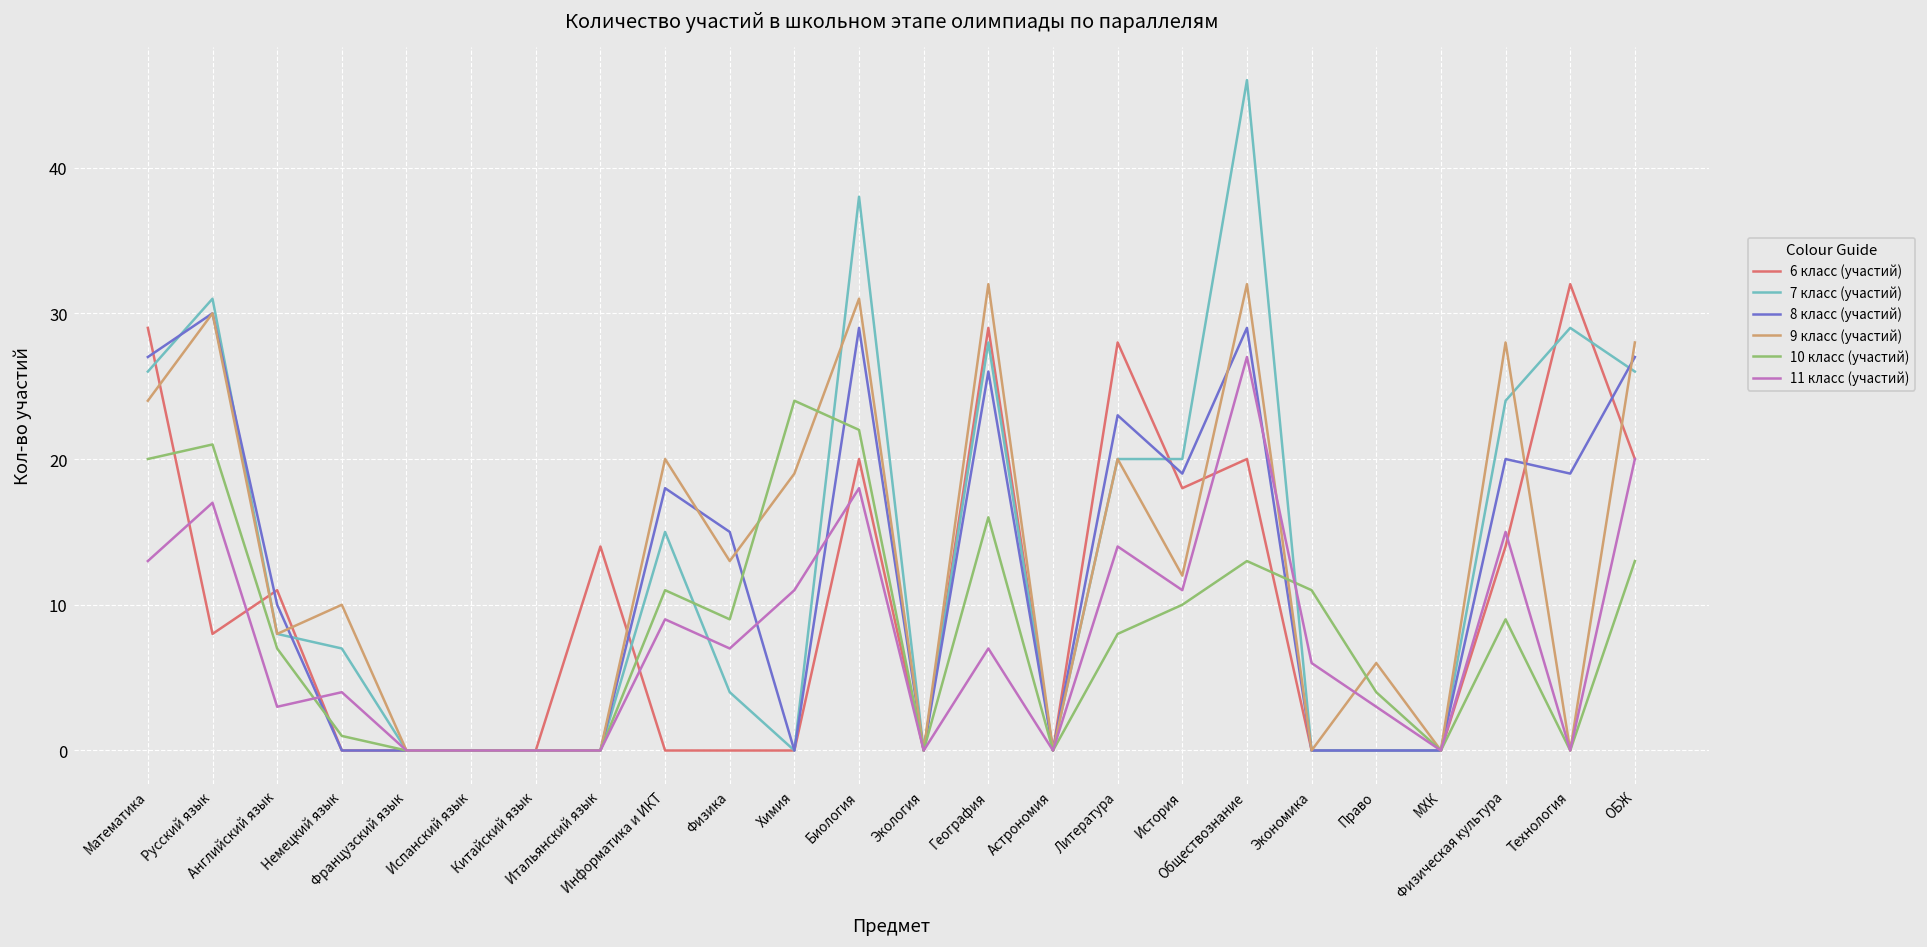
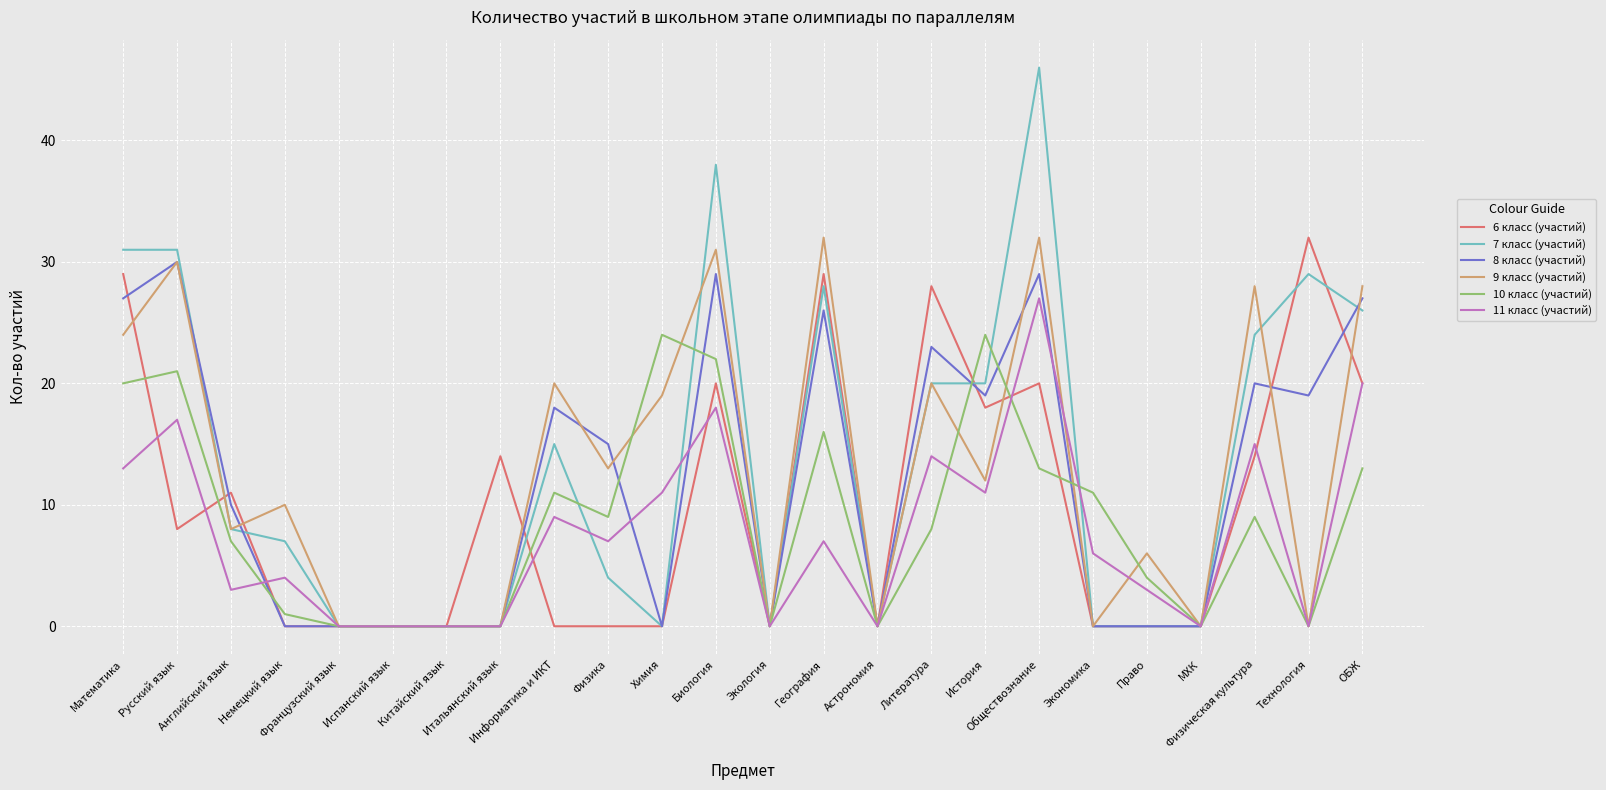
7 класс (участий), Математика: 26 -> 31
10 класс (участий), История: 10 -> 24
